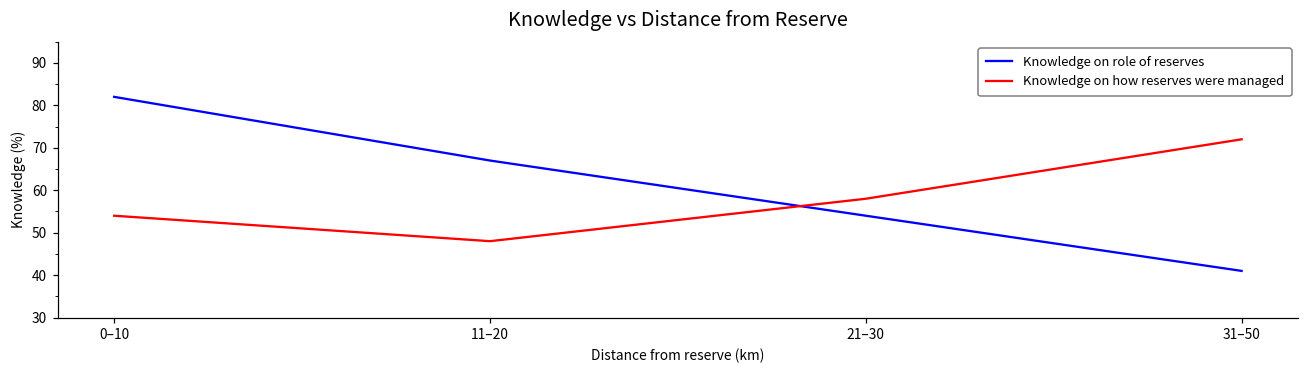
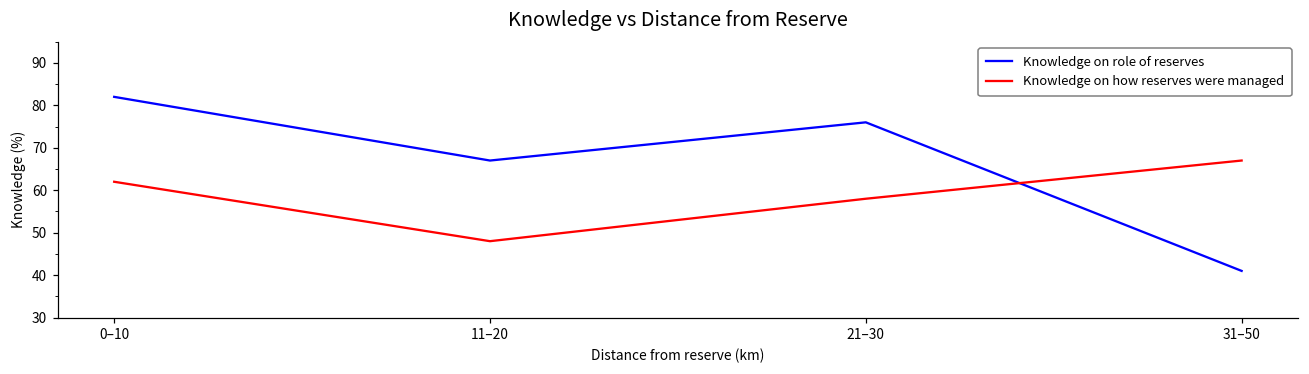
Knowledge on how reserves were managed, 0–10: 54 -> 62
Knowledge on role of reserves, 21–30: 54 -> 76
Knowledge on how reserves were managed, 31–50: 72 -> 67
